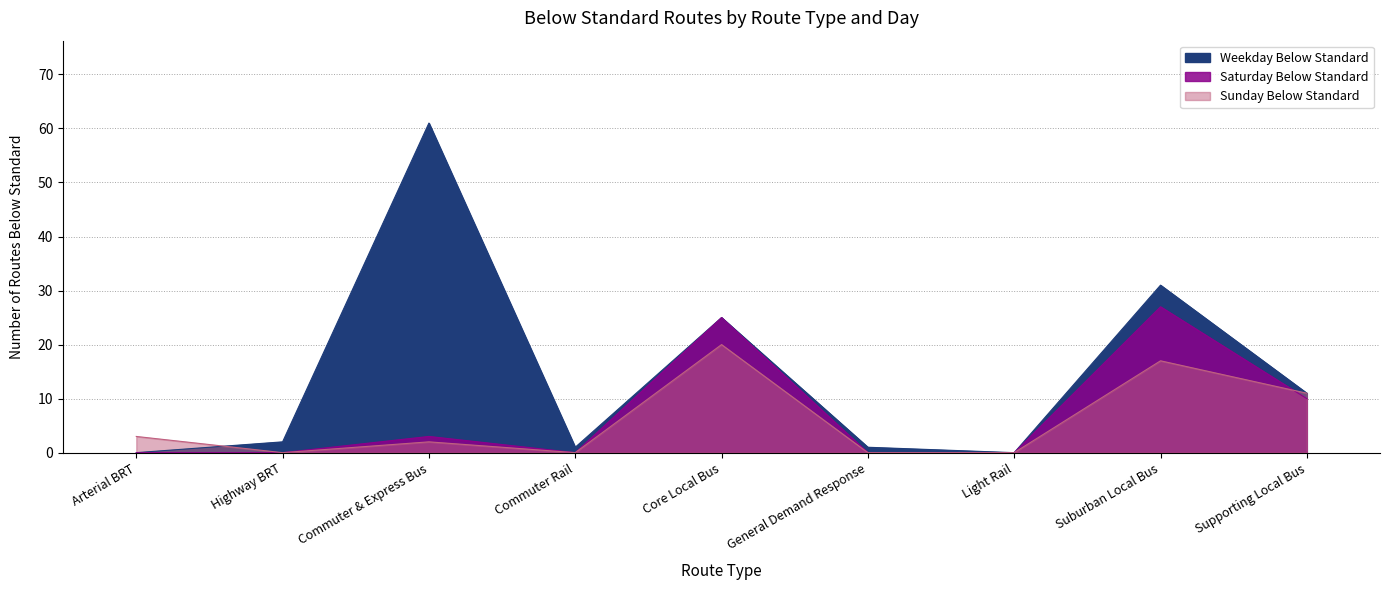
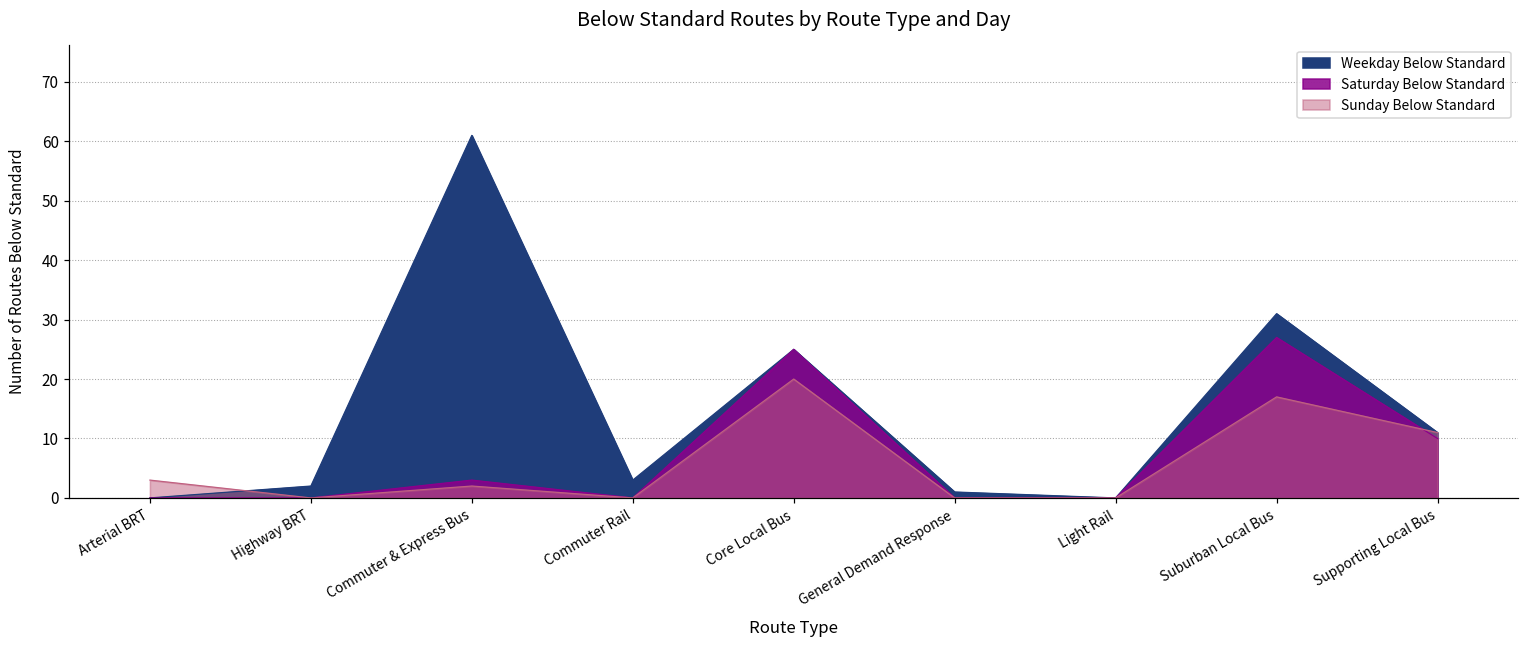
Weekday Below Standard, Commuter Rail: 1 -> 3
